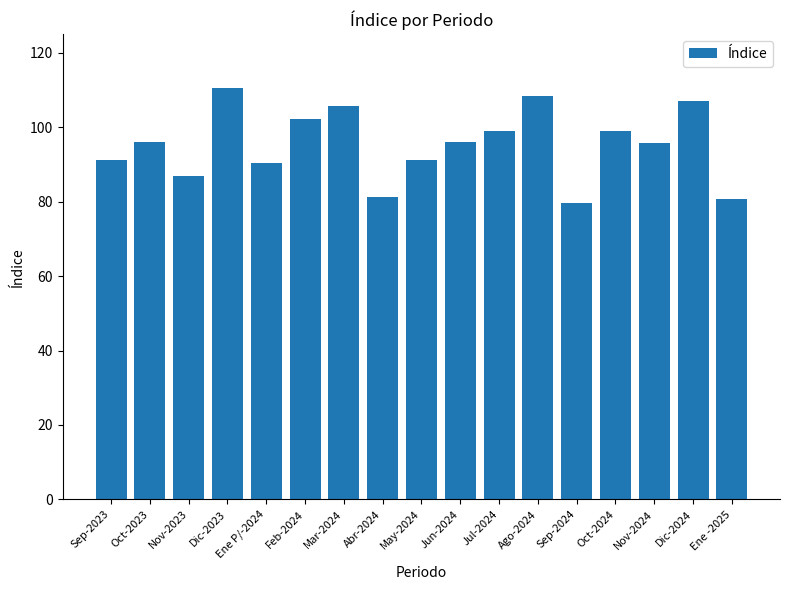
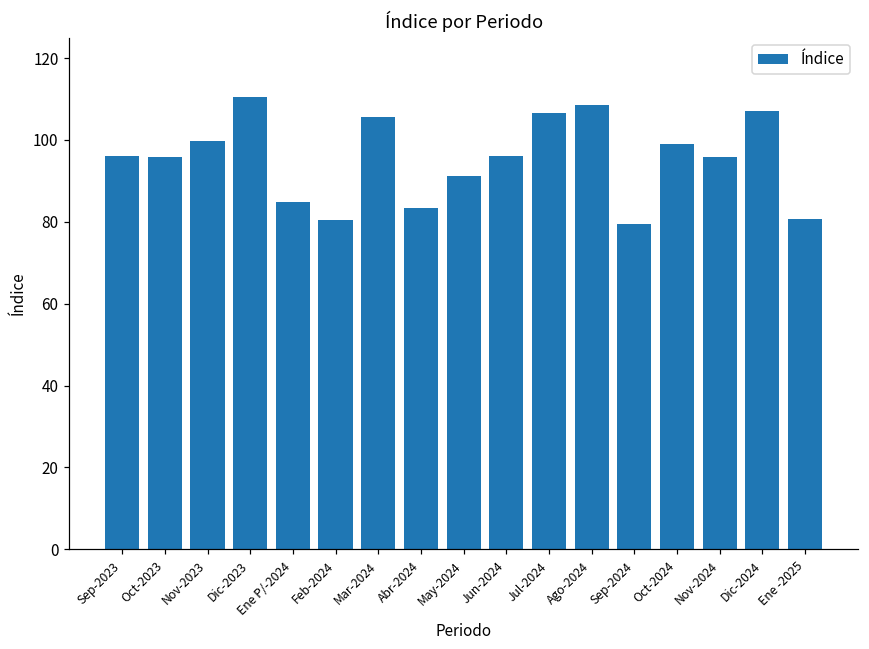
Sep-2023: 91 -> 96
Nov-2023: 87 -> 100
Ene P/-2024: 90 -> 85
Feb-2024: 102 -> 80
Abr-2024: 81 -> 83
Jul-2024: 99 -> 107
